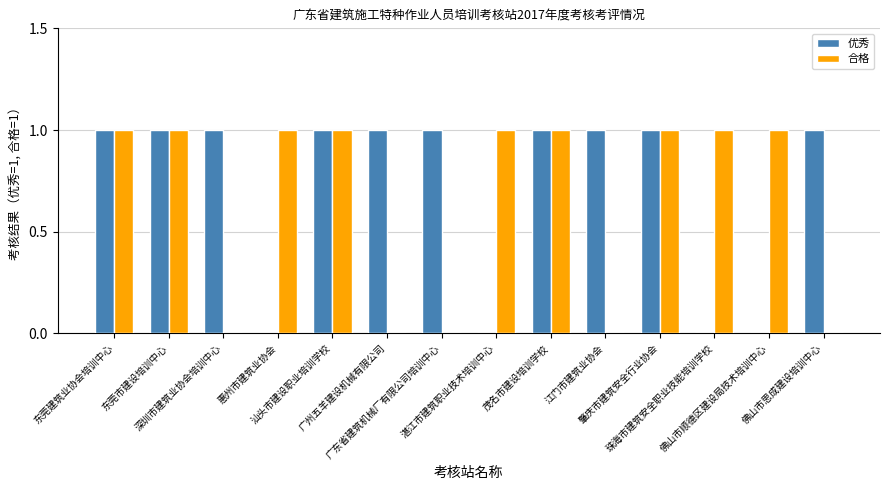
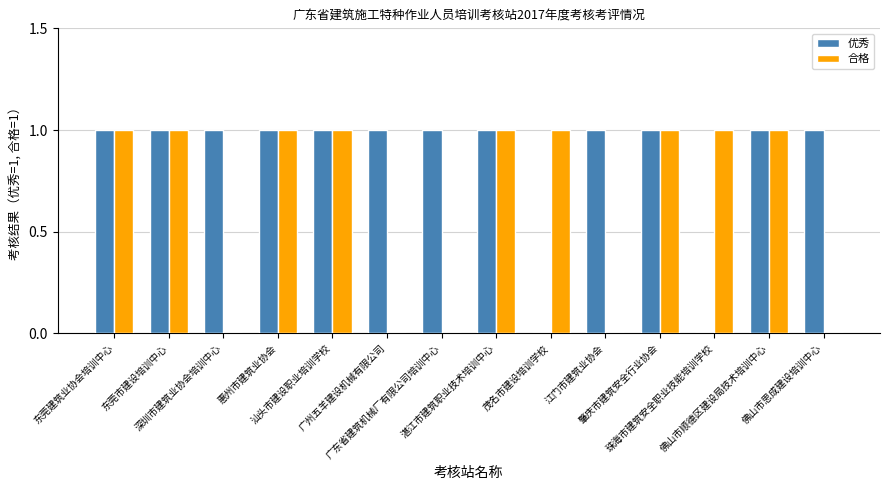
优秀, 惠州市建筑业协会: 0 -> 1
优秀, 湛江市建筑职业技术培训中心: 0 -> 1
优秀, 茂名市建设培训学校: 1 -> 0
优秀, 佛山市顺德区建设局技术培训中心: 0 -> 1
